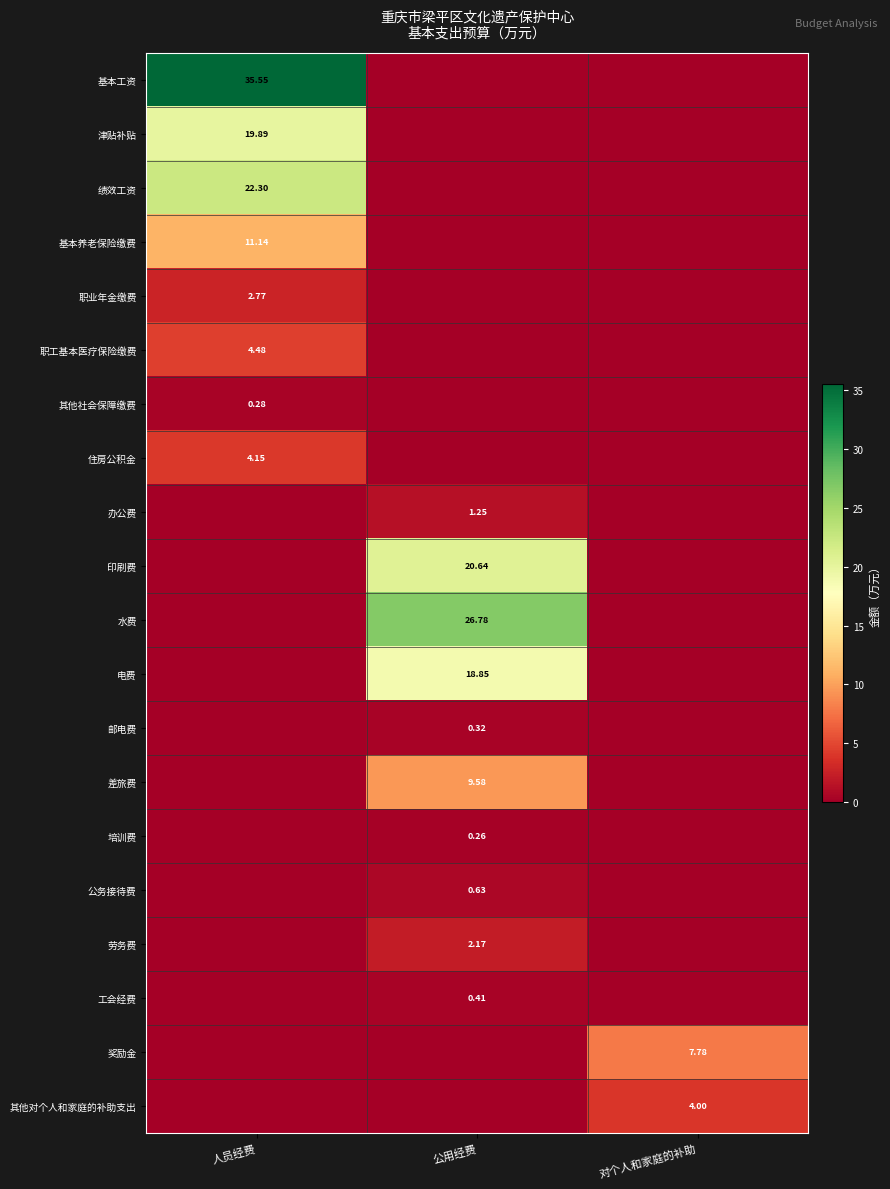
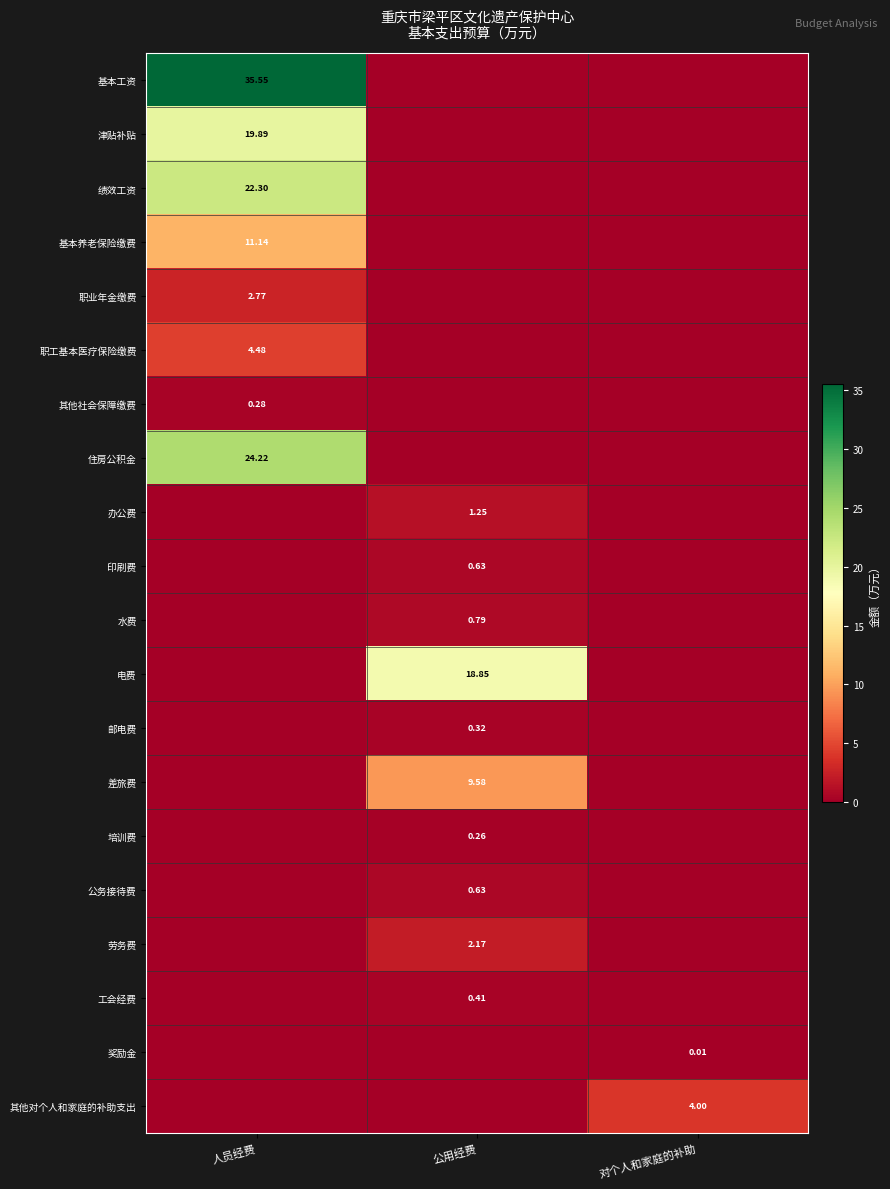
住房公积金, 人员经费: 4.15 -> 24.22
印刷费, 公用经费: 20.64 -> 0.63
水费, 公用经费: 26.78 -> 0.79
奖励金, 对个人和家庭的补助: 7.78 -> 0.01
